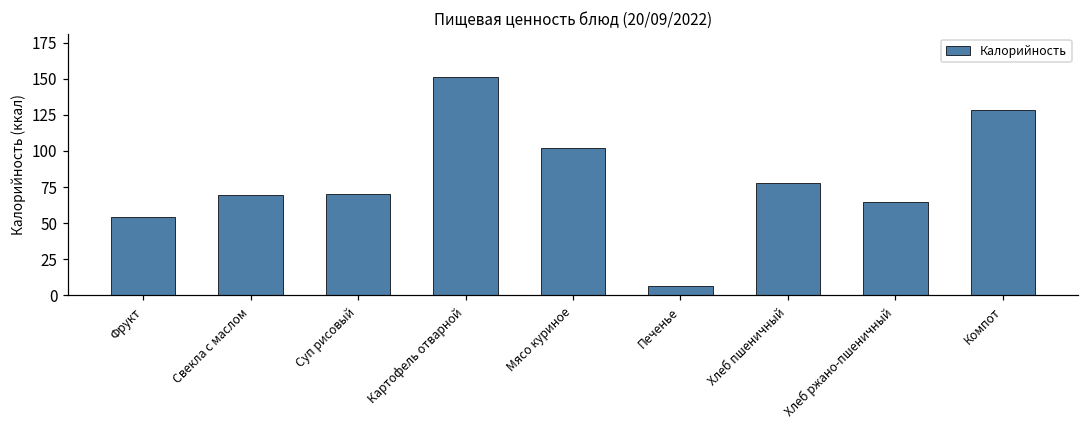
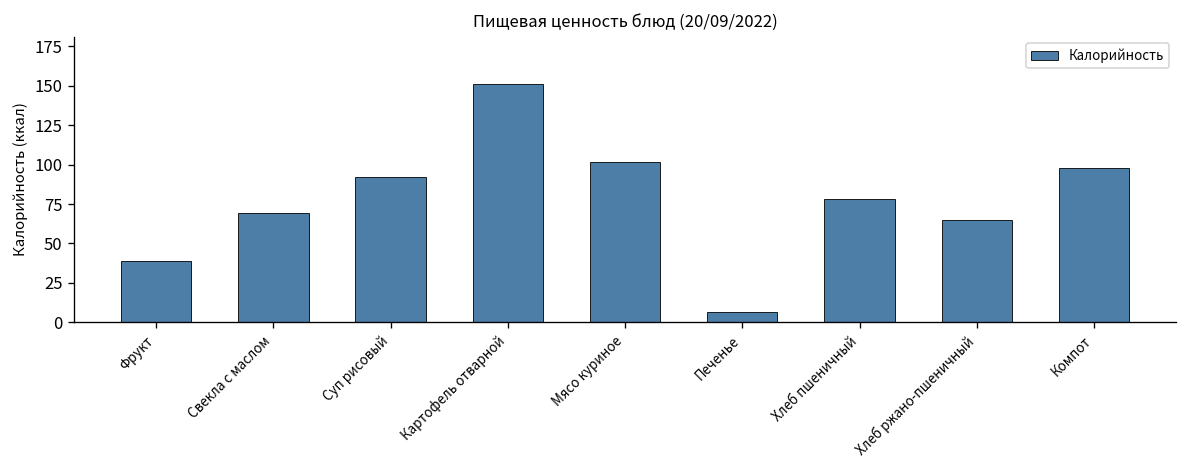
Фрукт: 54 -> 39
Суп рисовый: 70 -> 92
Компот: 128 -> 98
